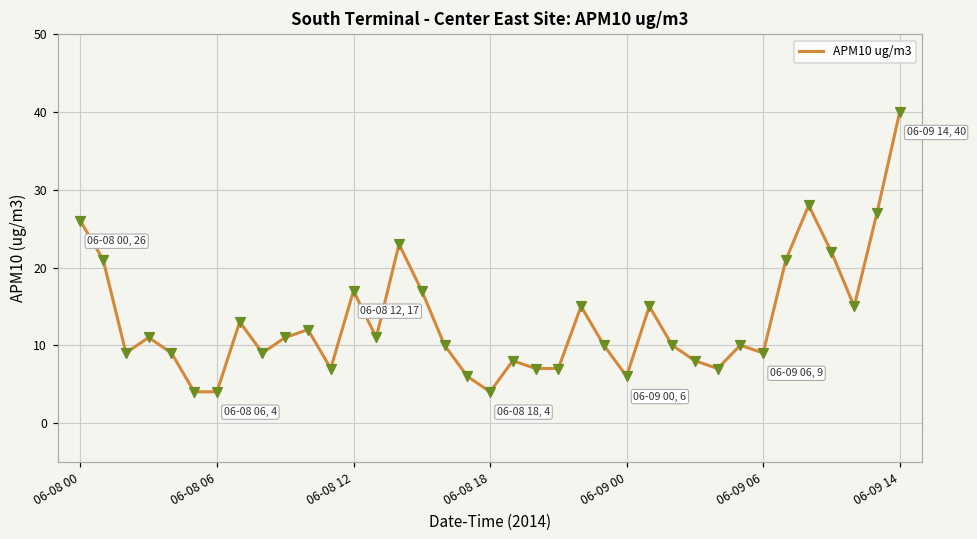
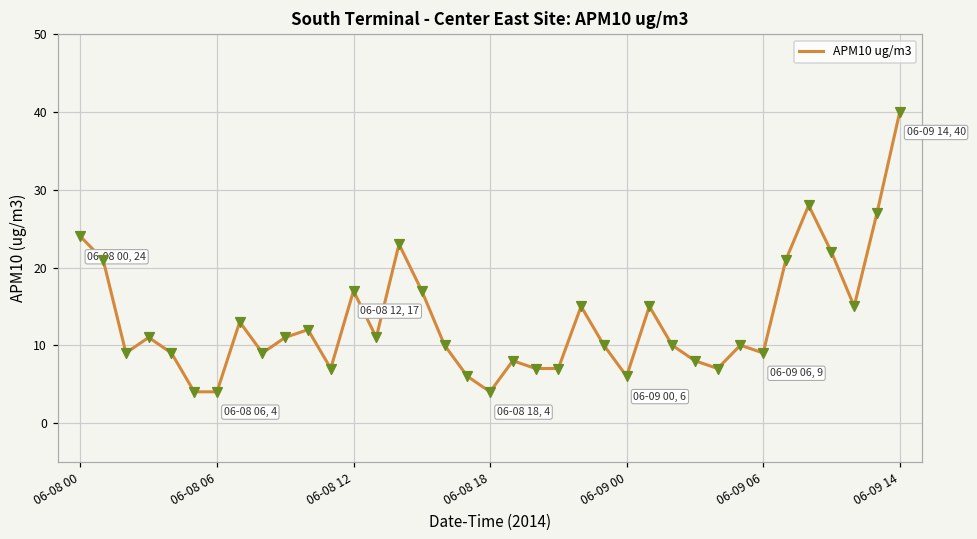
06-08 00: 26 -> 24
